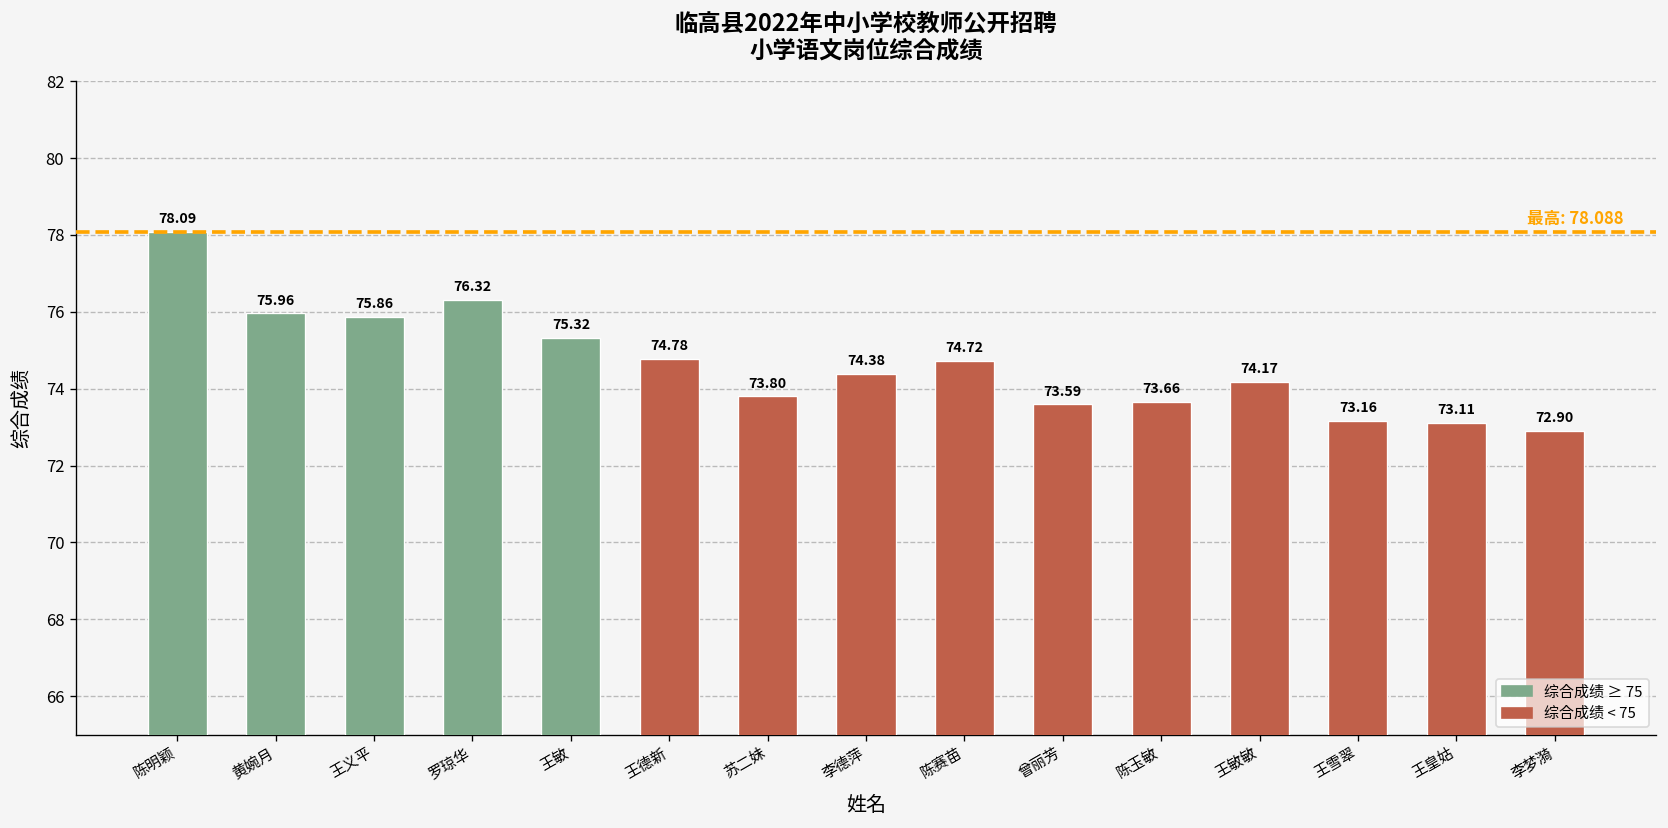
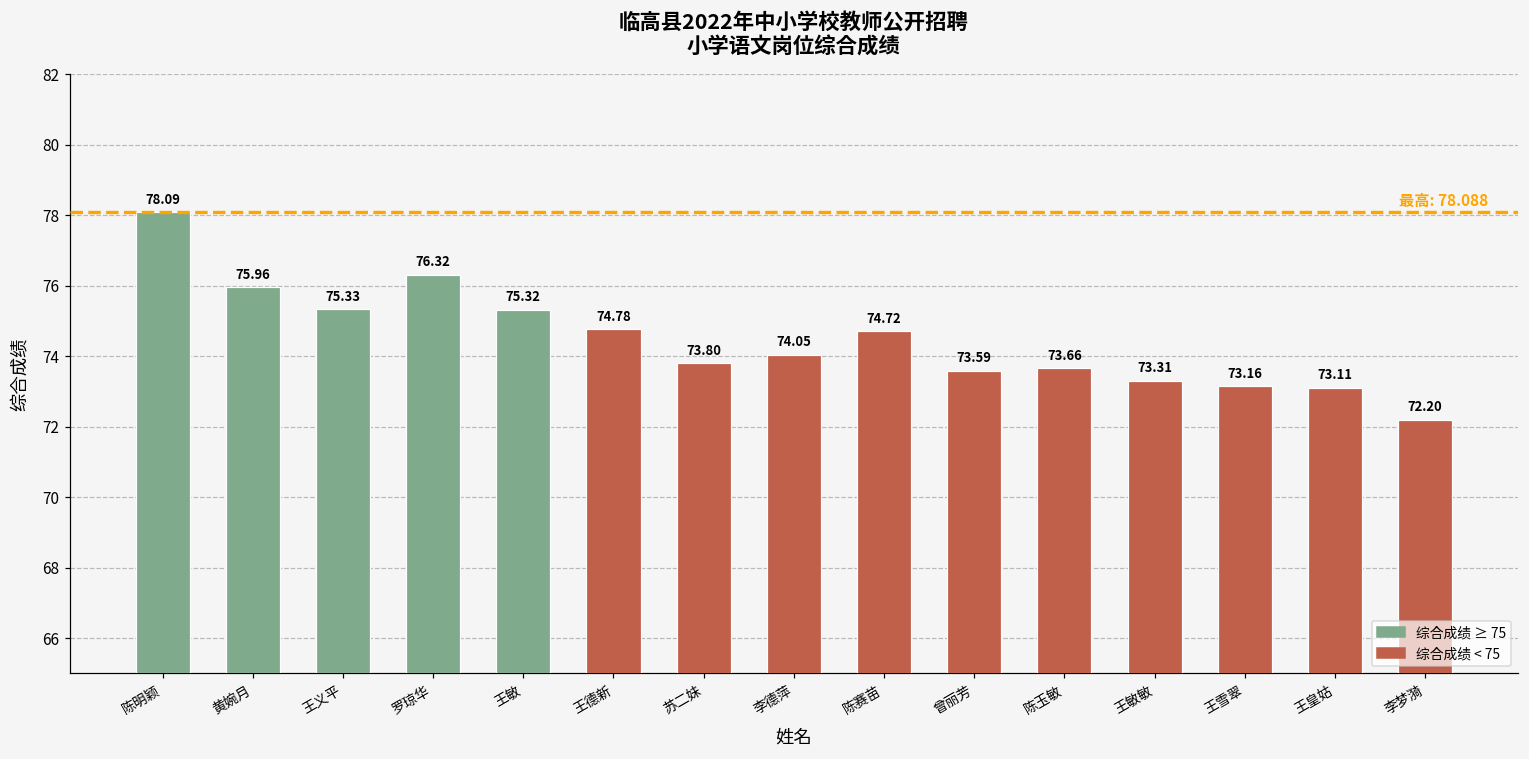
王义平: 75.86 -> 75.33
李德萍: 74.38 -> 74.05
王敏敏: 74.17 -> 73.31
李梦漪: 72.90 -> 72.20
